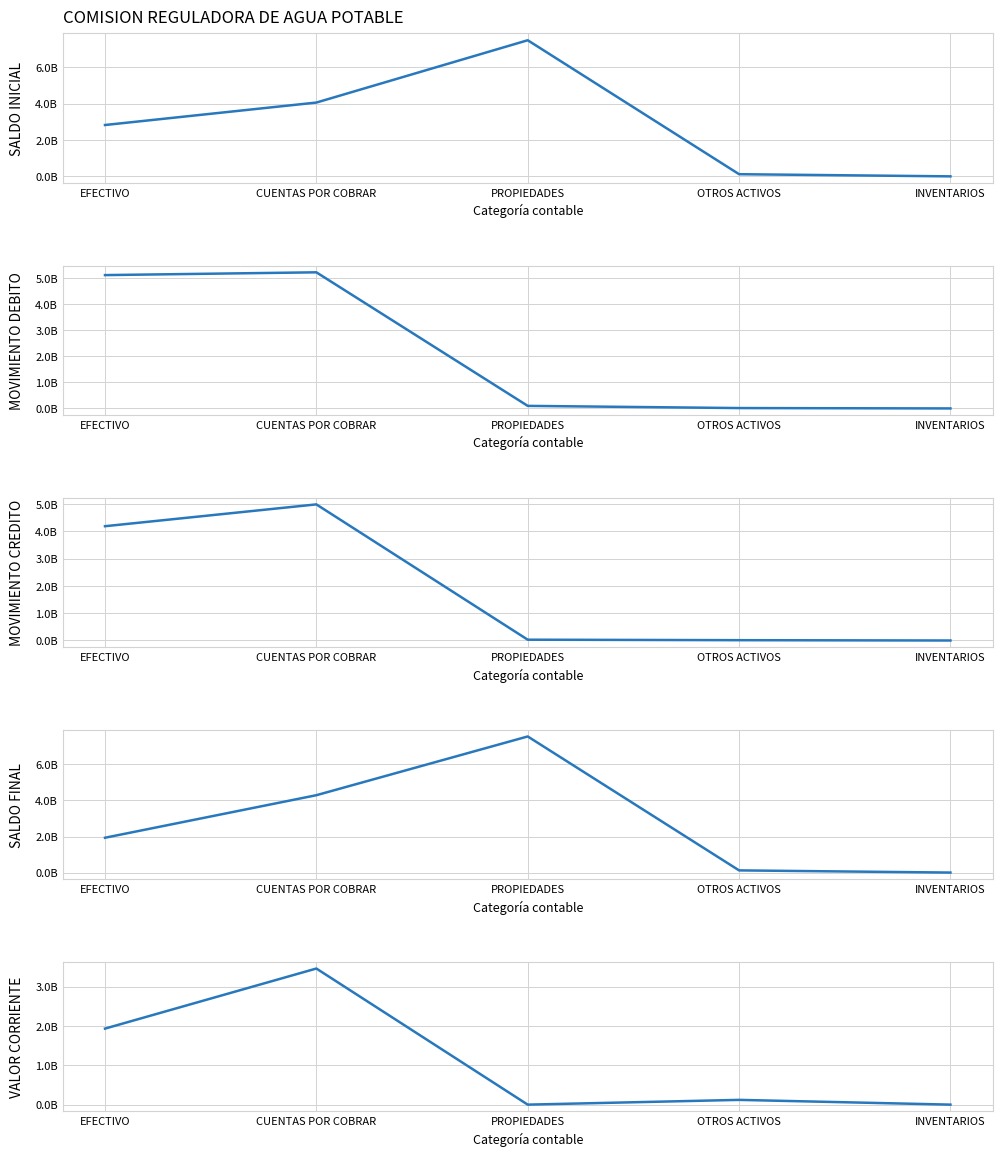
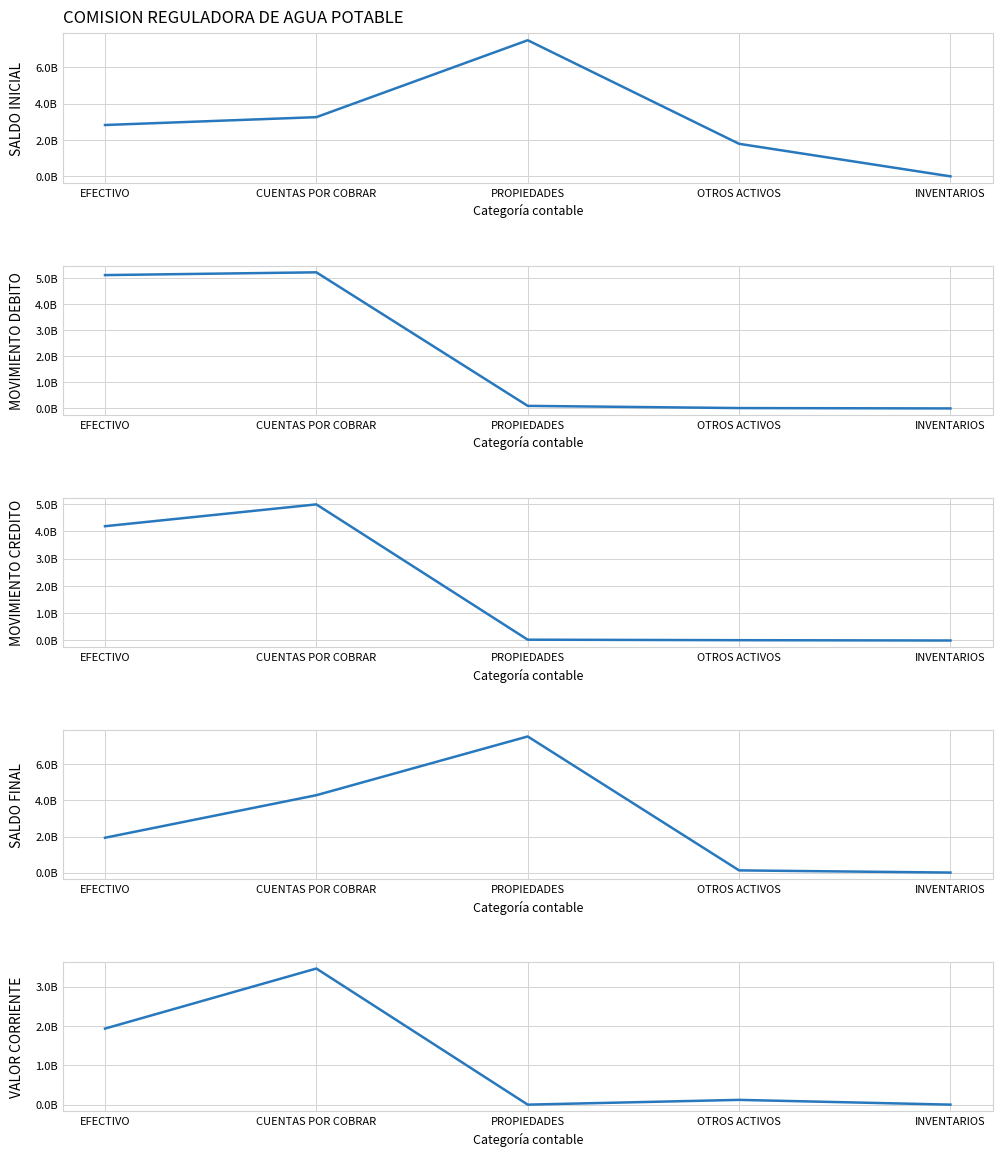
COMISION REGULADORA DE AGUA POTABLE, CUENTAS POR COBRAR: 4100000000 -> 3300000000
COMISION REGULADORA DE AGUA POTABLE, OTROS ACTIVOS: 100000000 -> 1800000000
